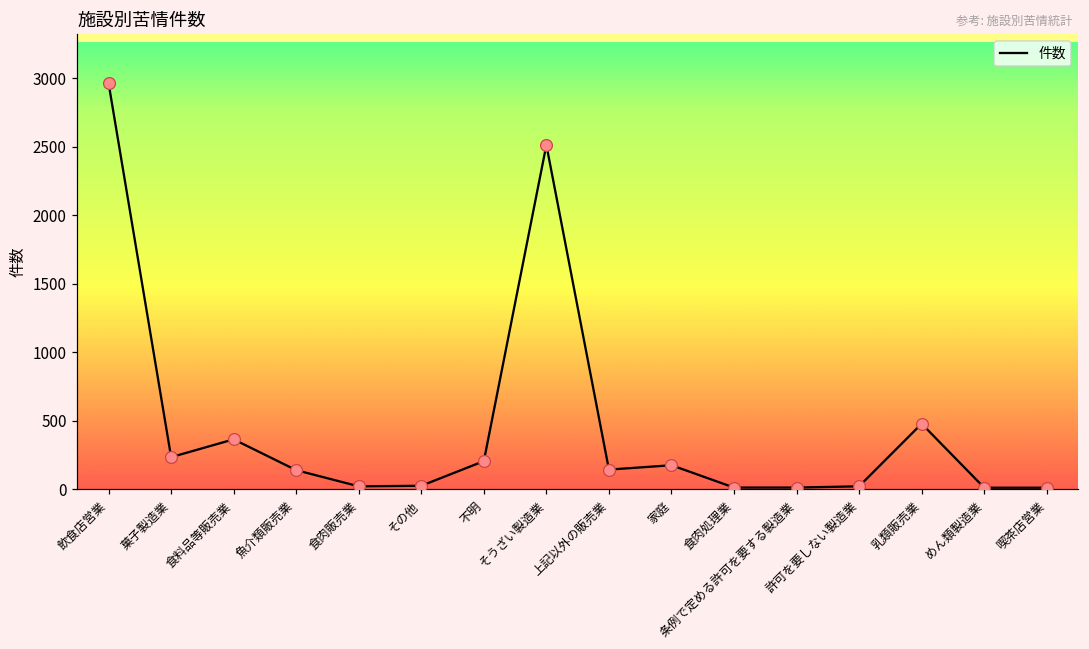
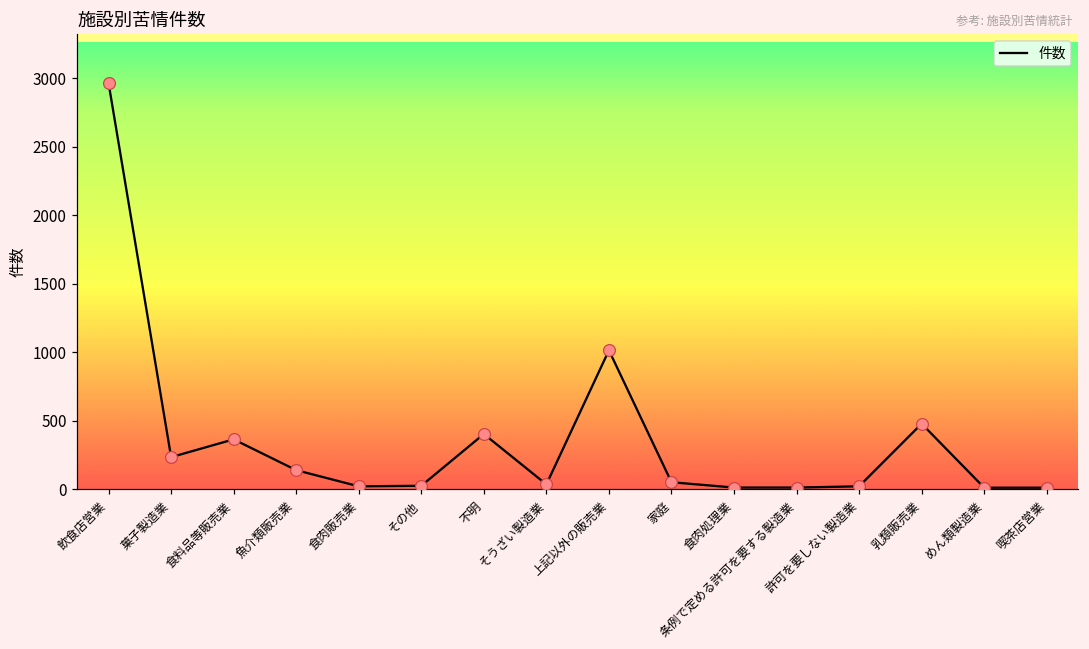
不明: 210 -> 400
そうざい製造業: 2510 -> 40
上記以外の販売業: 140 -> 1010
家庭: 180 -> 50
